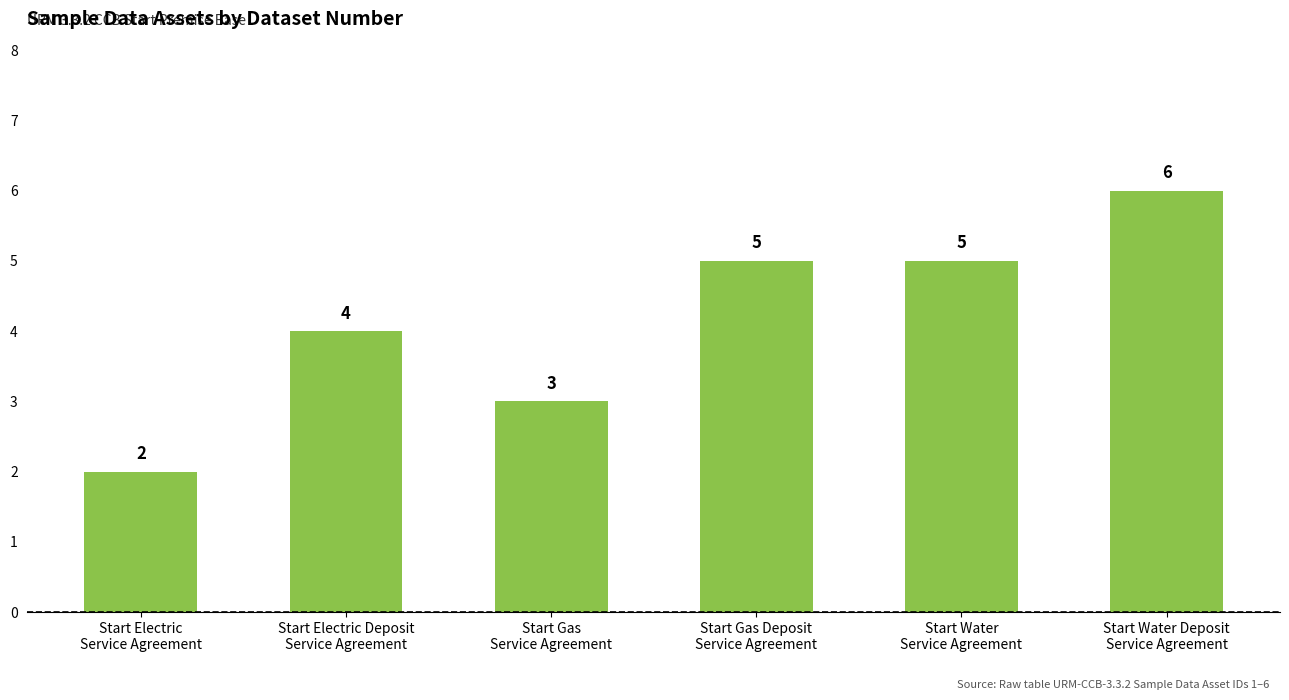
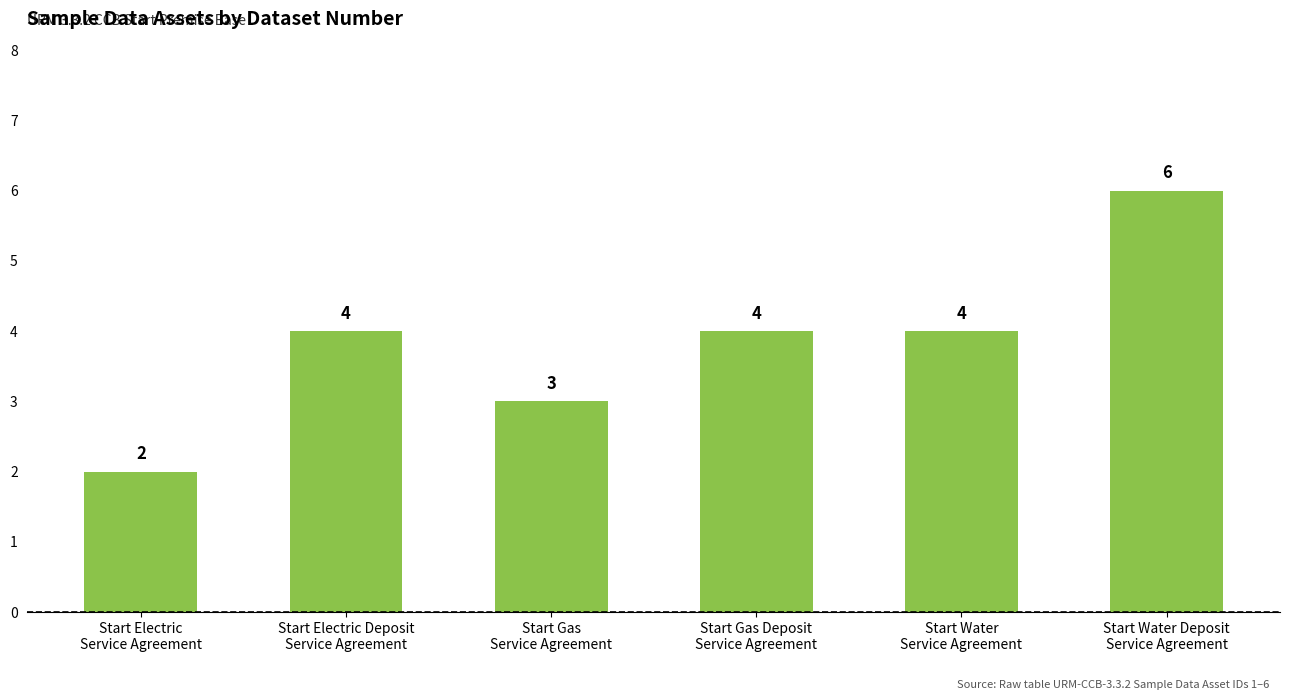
Start Gas Deposit Service Agreement: 5 -> 4
Start Water Service Agreement: 5 -> 4
